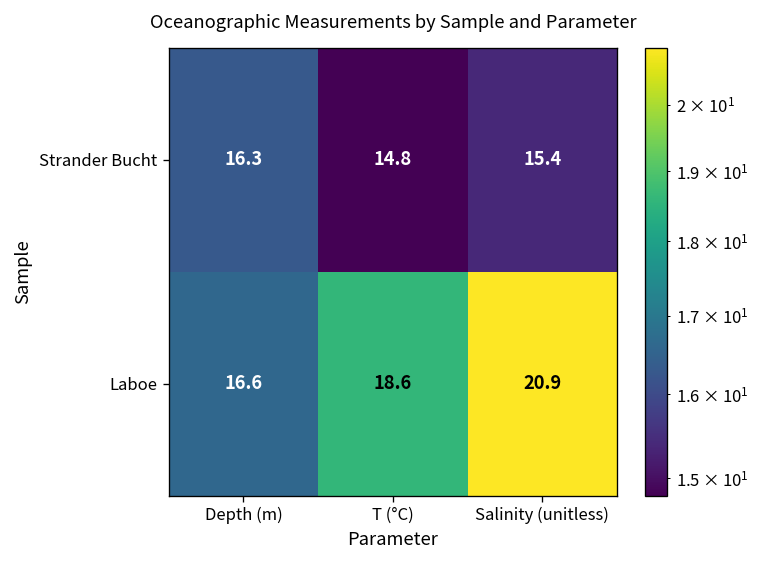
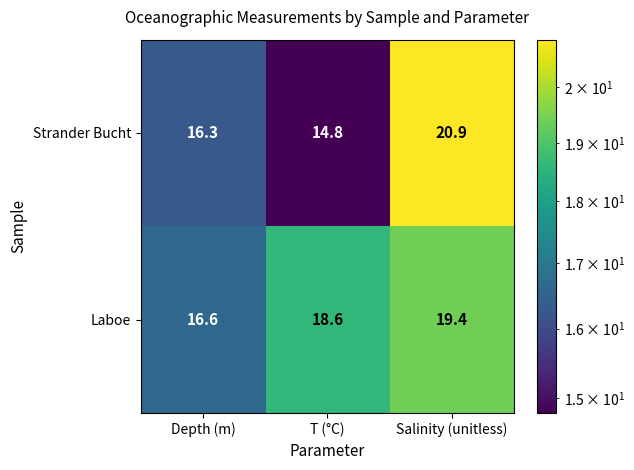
Strander Bucht, Salinity (unitless): 15.4 -> 20.9
Laboe, Salinity (unitless): 20.9 -> 19.4
